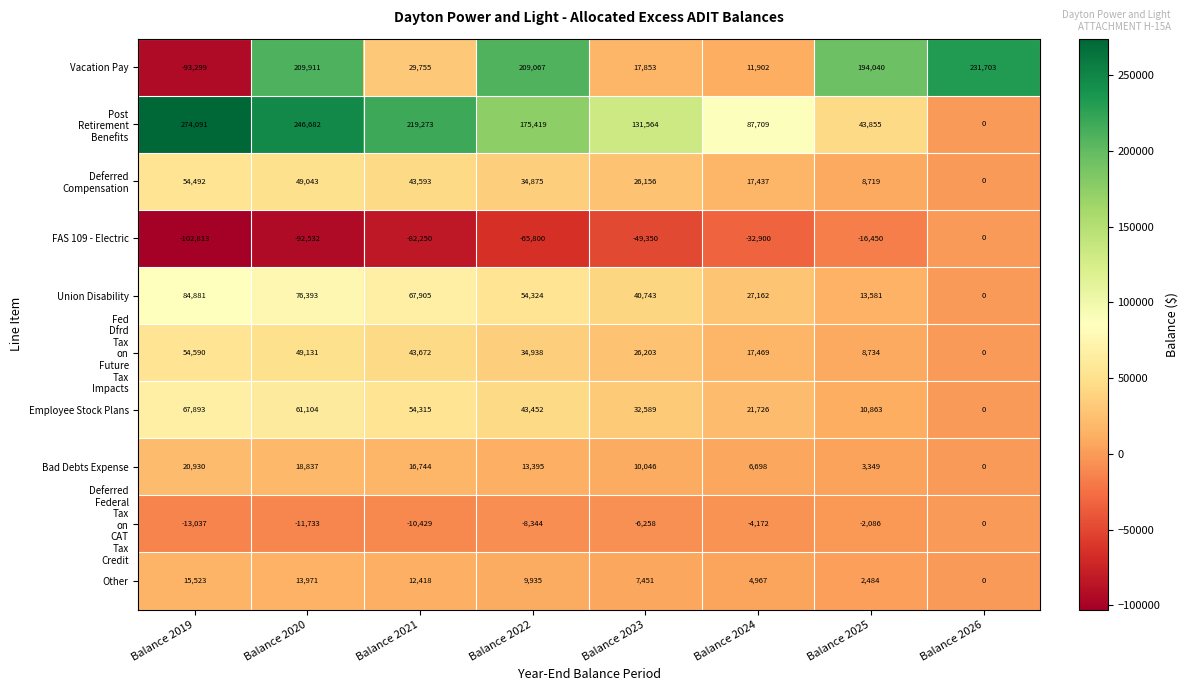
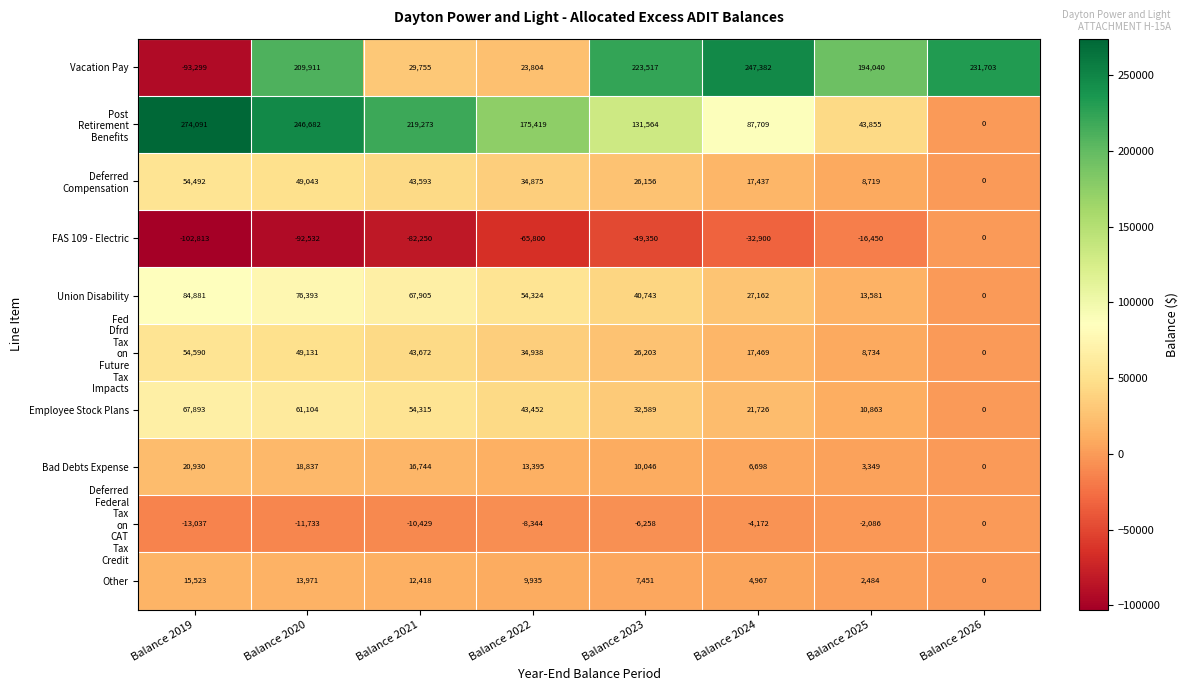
Vacation Pay, Balance 2022: 209,067 -> 23,804
Vacation Pay, Balance 2023: 17,853 -> 223,517
Vacation Pay, Balance 2024: 11,902 -> 247,382
